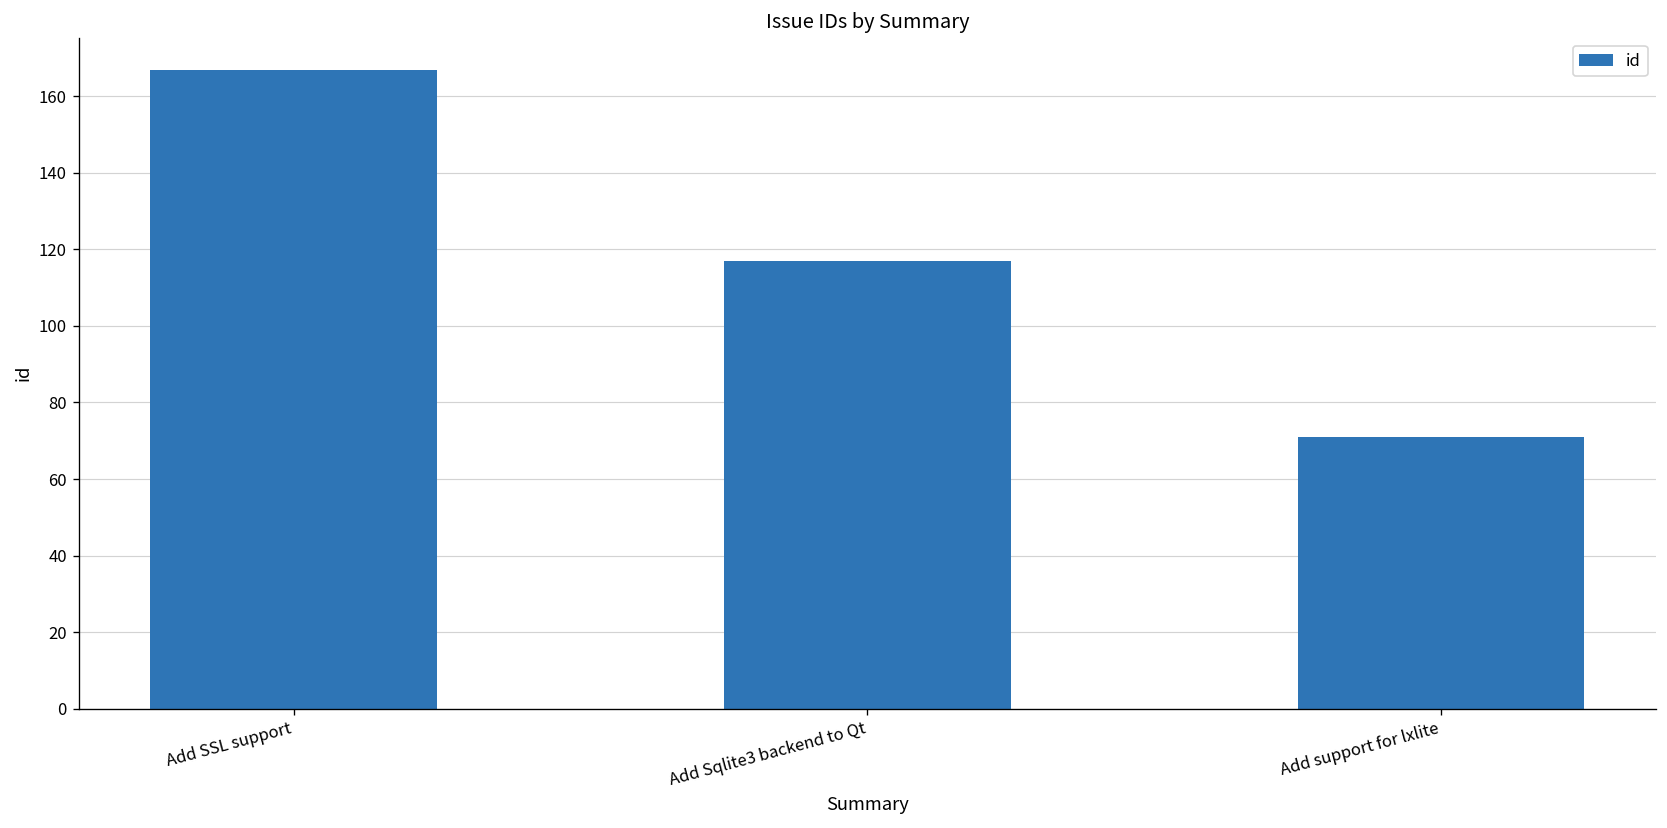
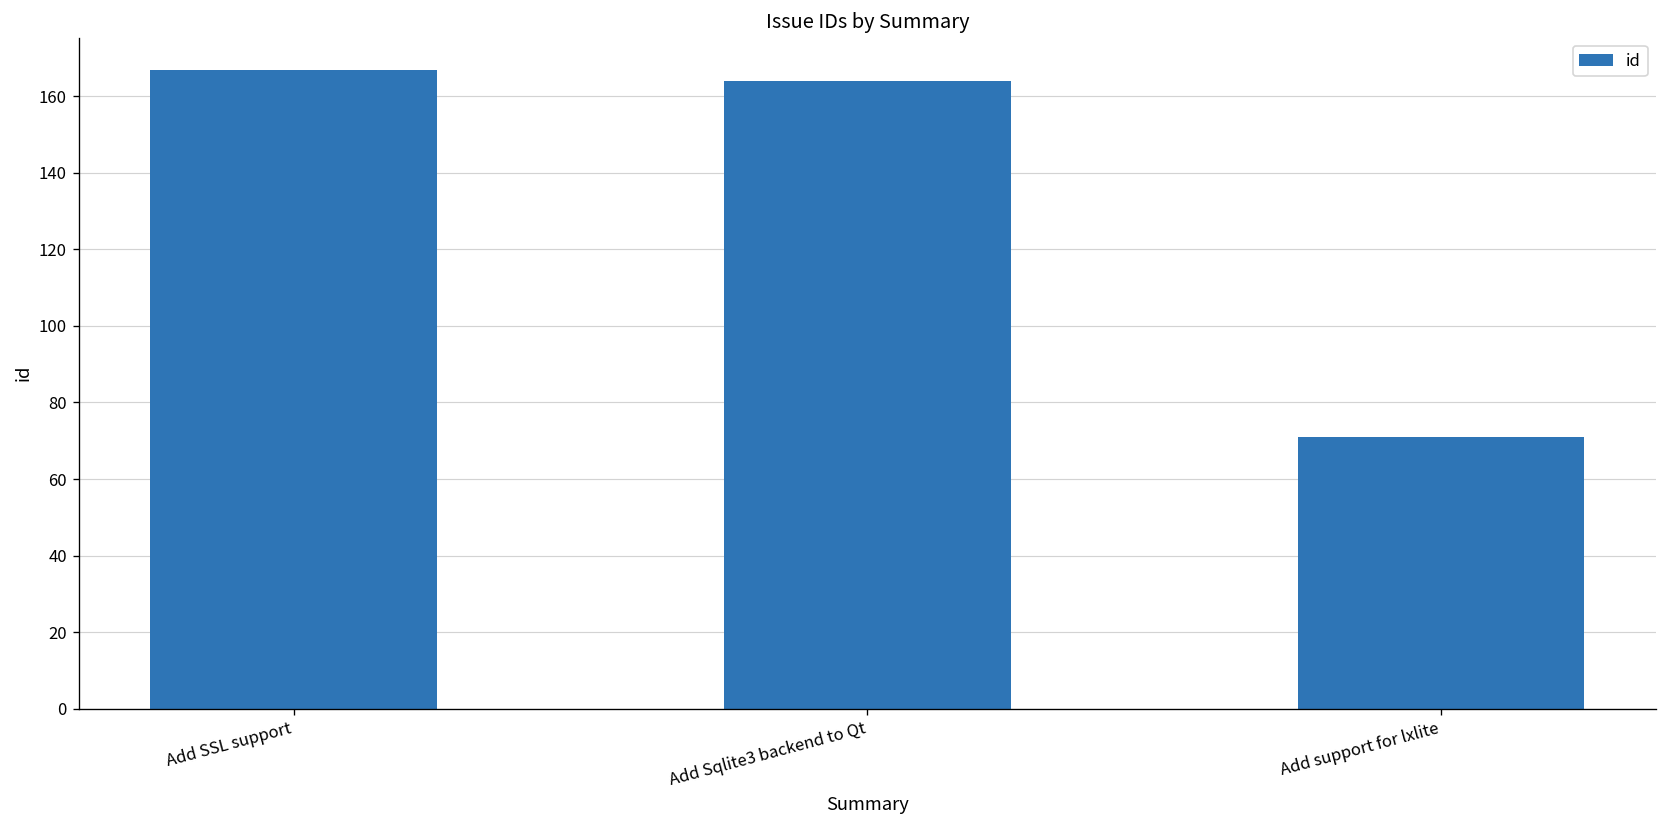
Add Sqlite3 backend to Qt: 117 -> 164
